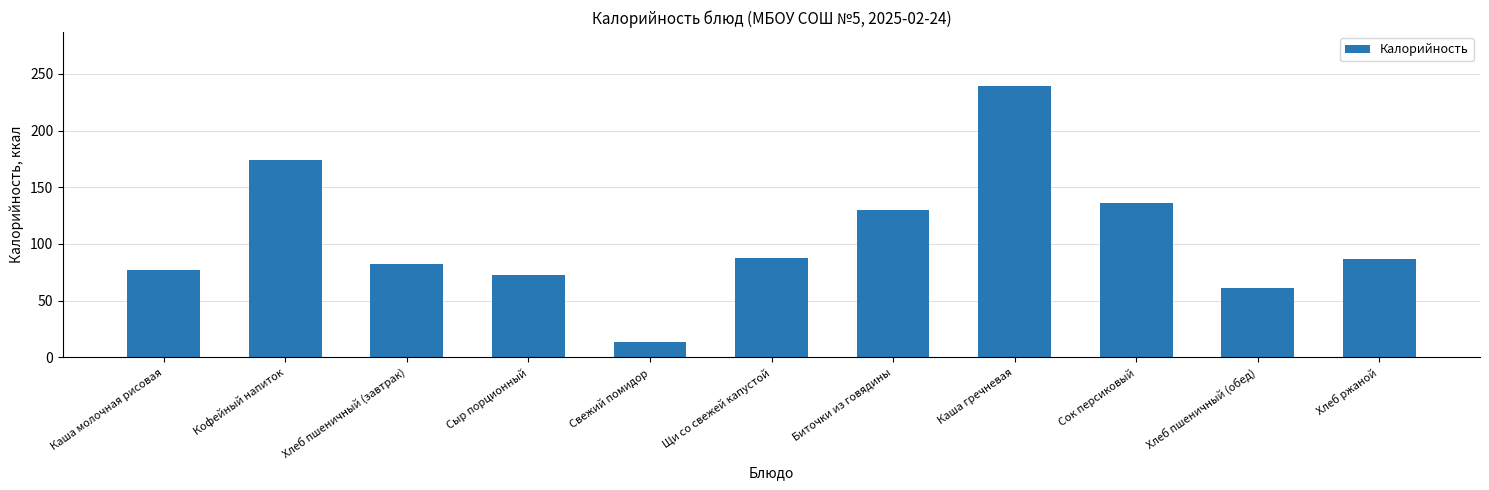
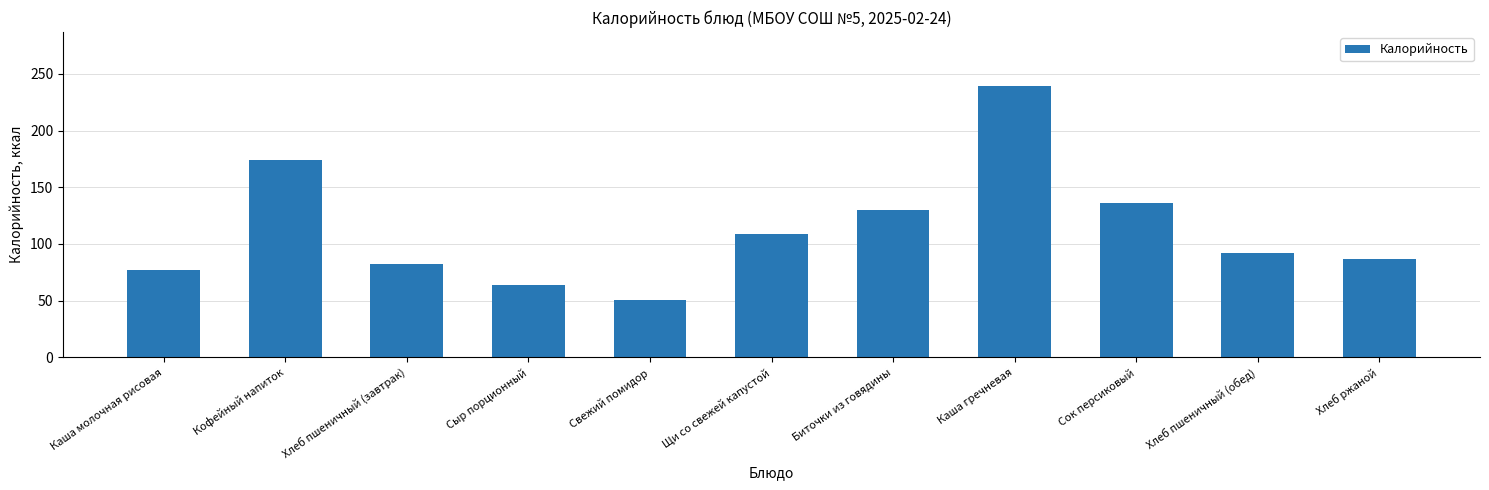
Сыр порционный: 73 -> 64
Свежий помидор: 14 -> 51
Щи со свежей капустой: 88 -> 109
Хлеб пшеничный (обед): 61 -> 92
